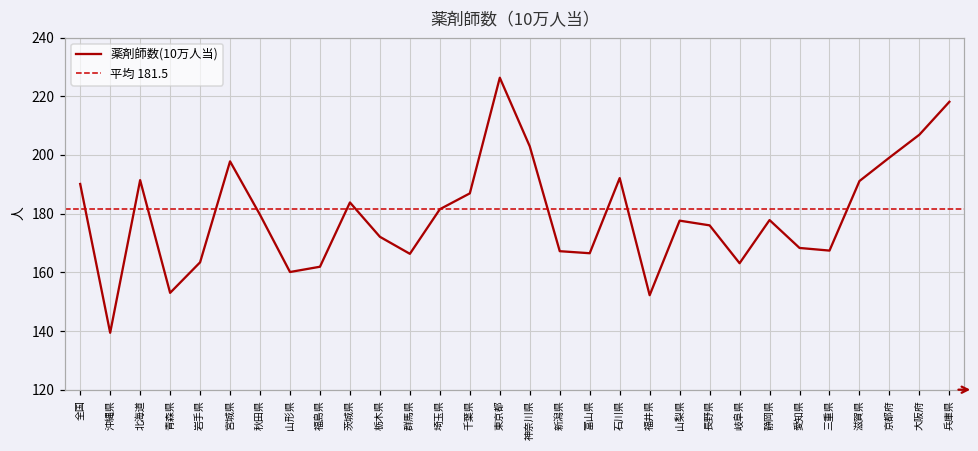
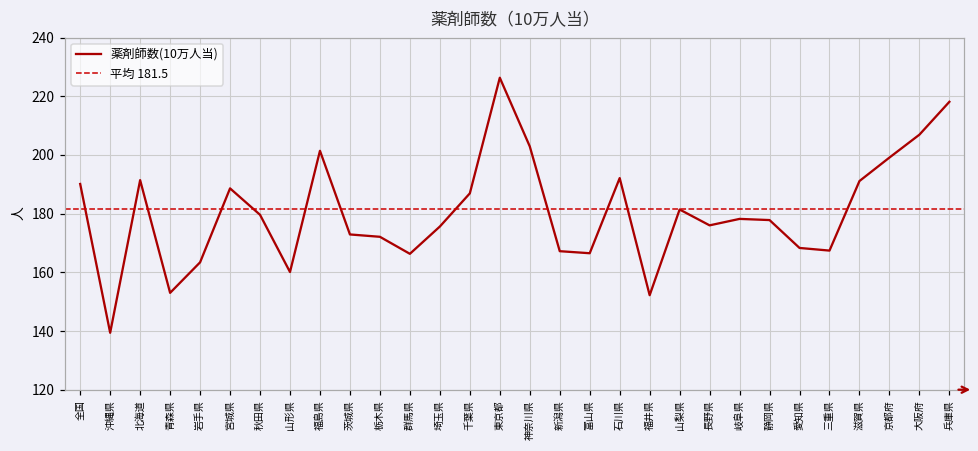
宮城県: 198 -> 189
福島県: 162 -> 201
茨城県: 184 -> 173
埼玉県: 182 -> 176
山梨県: 178 -> 181
岐阜県: 163 -> 178
